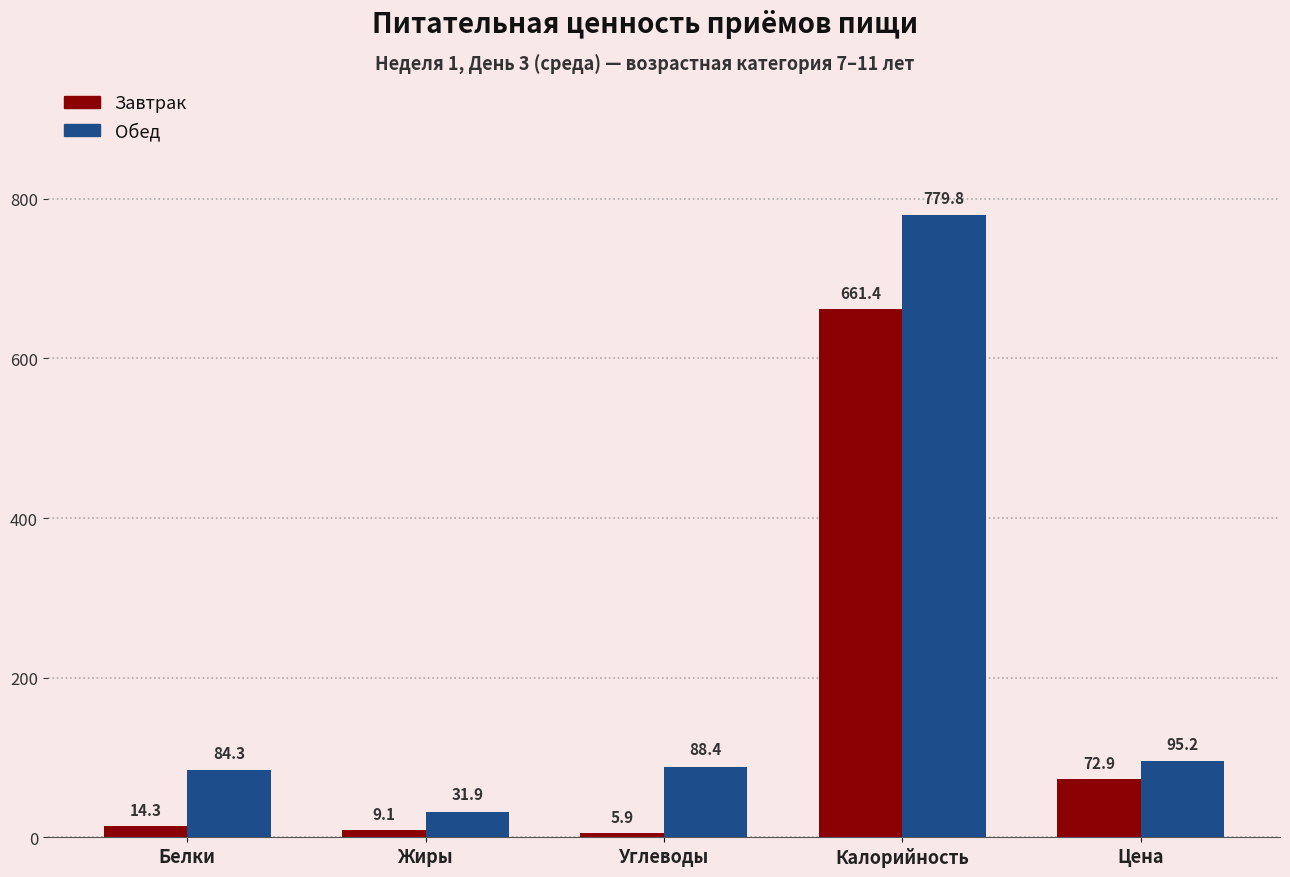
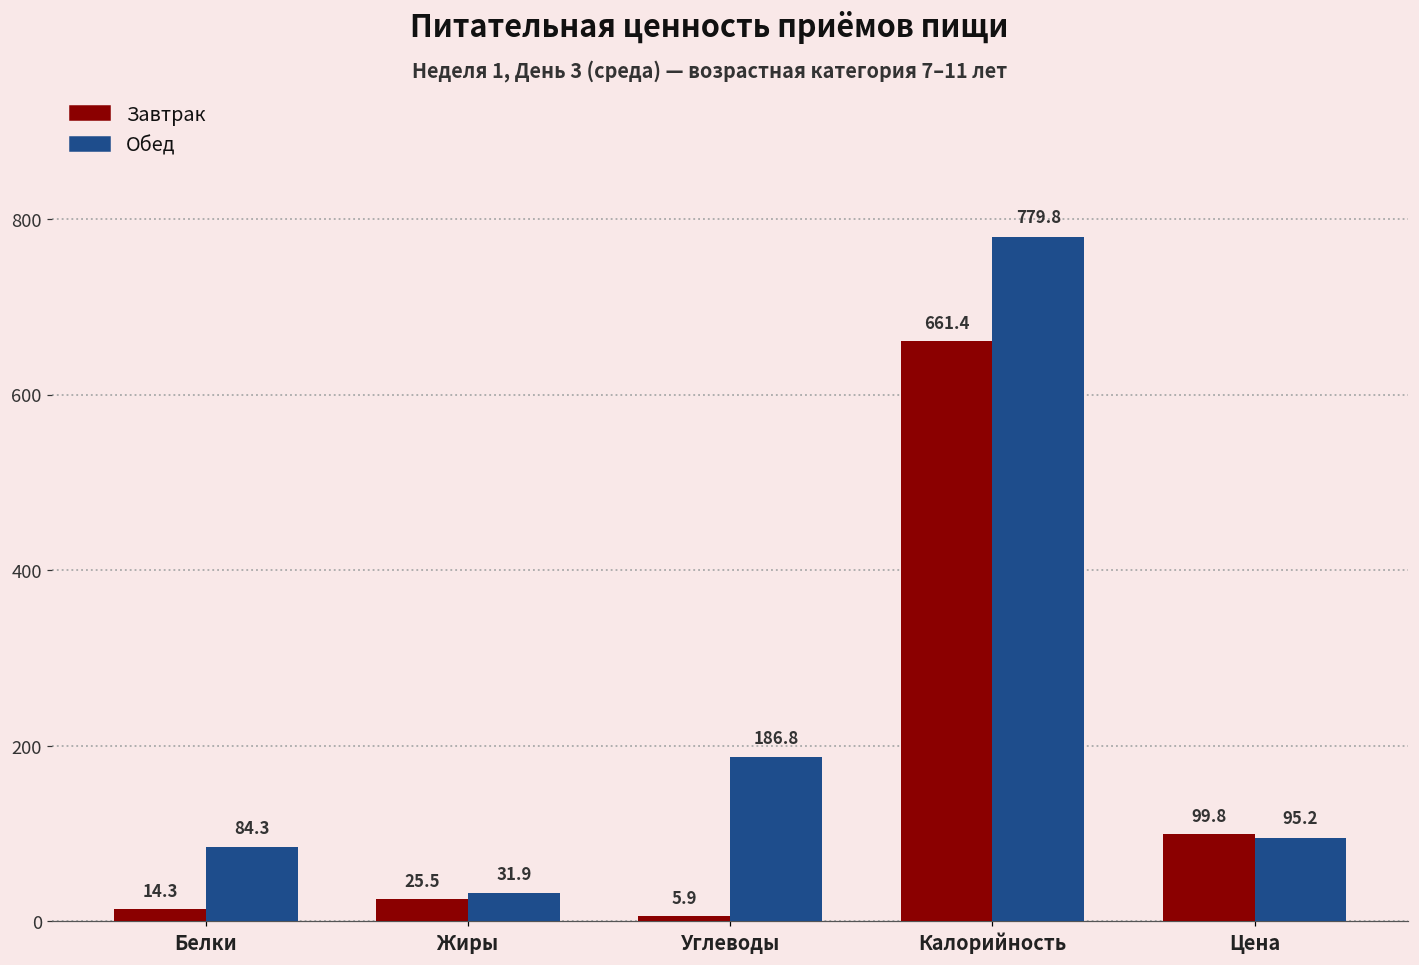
Завтрак, Жиры: 9.1 -> 25.5
Обед, Углеводы: 88.4 -> 186.8
Завтрак, Цена: 72.9 -> 99.8
